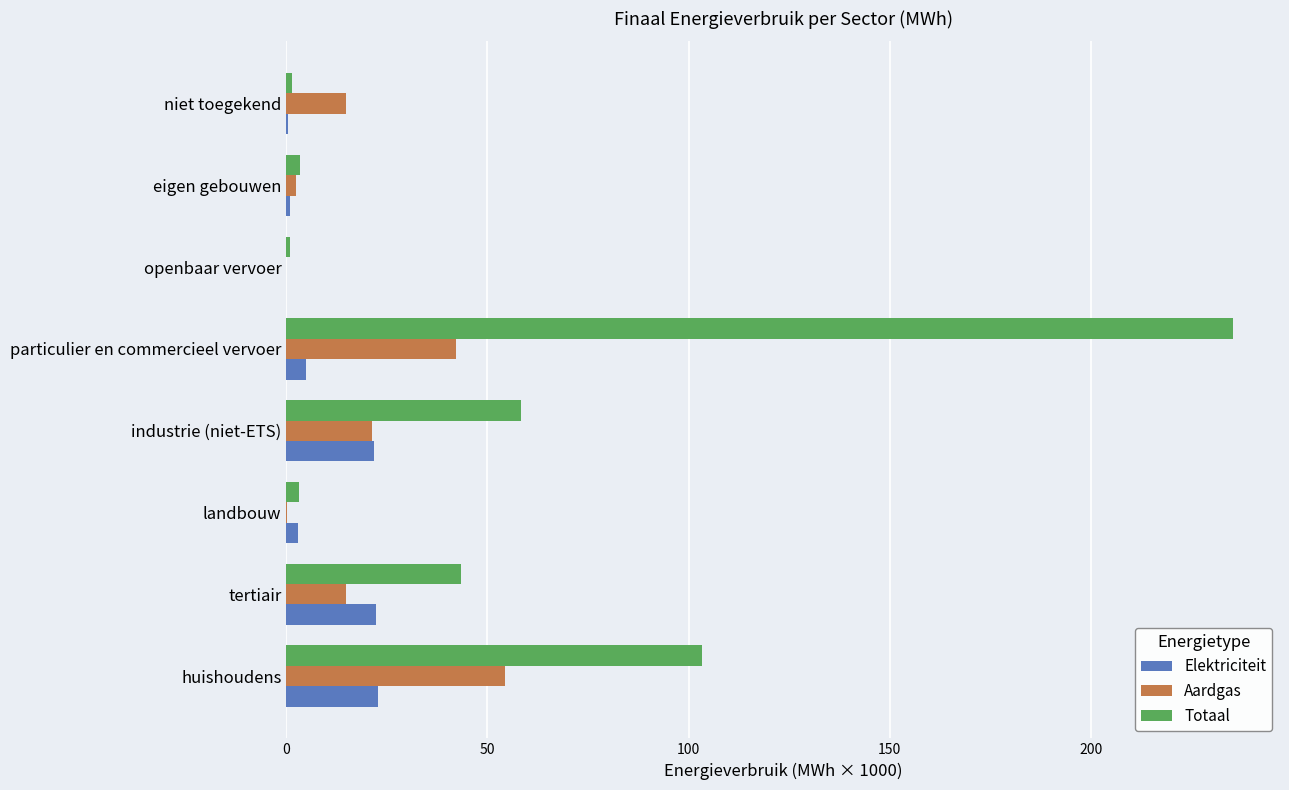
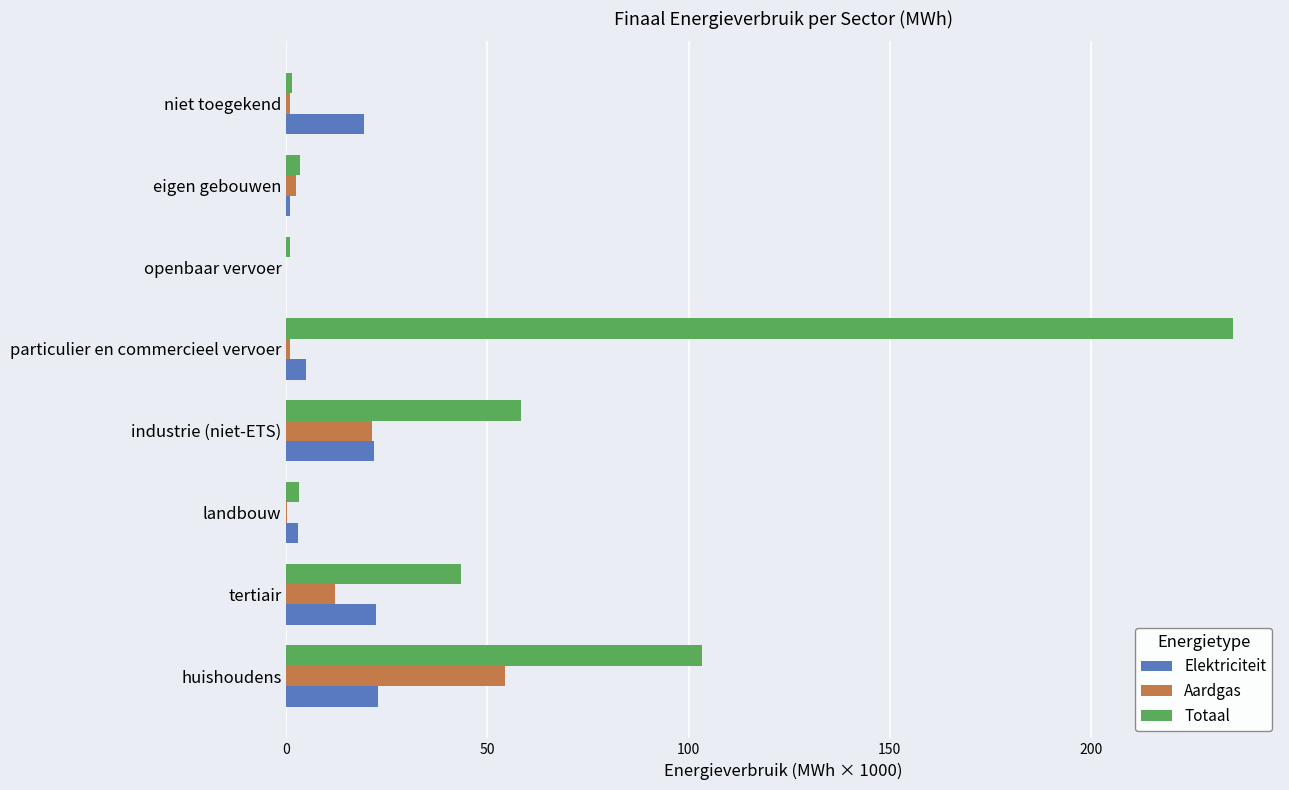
Aardgas, niet toegekend: 15 -> 1
Elektriciteit, niet toegekend: 0 -> 19
Aardgas, particulier en commercieel vervoer: 42 -> 1
Aardgas, tertiair: 15 -> 12
